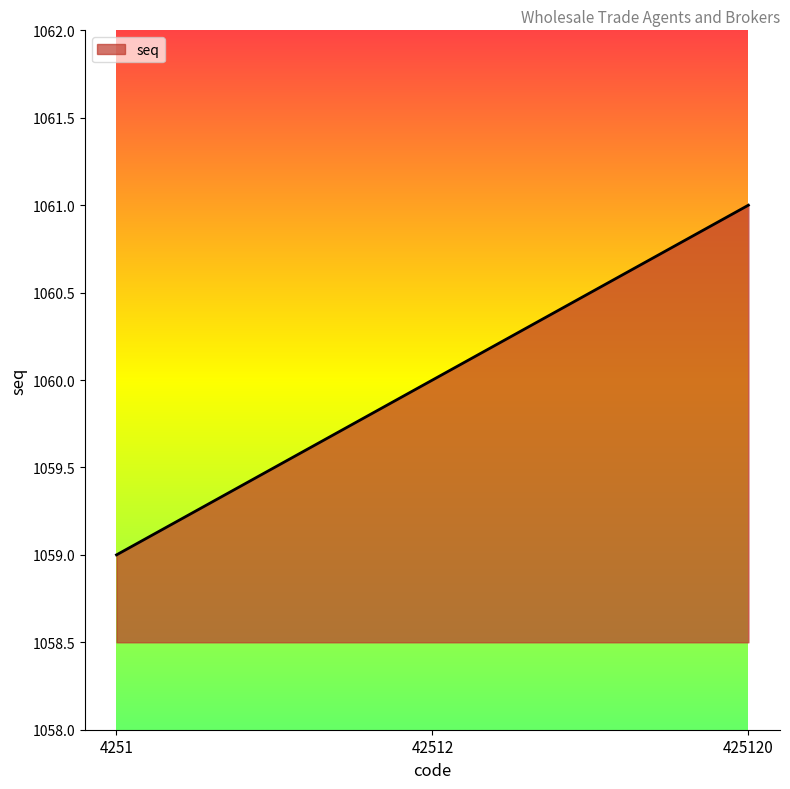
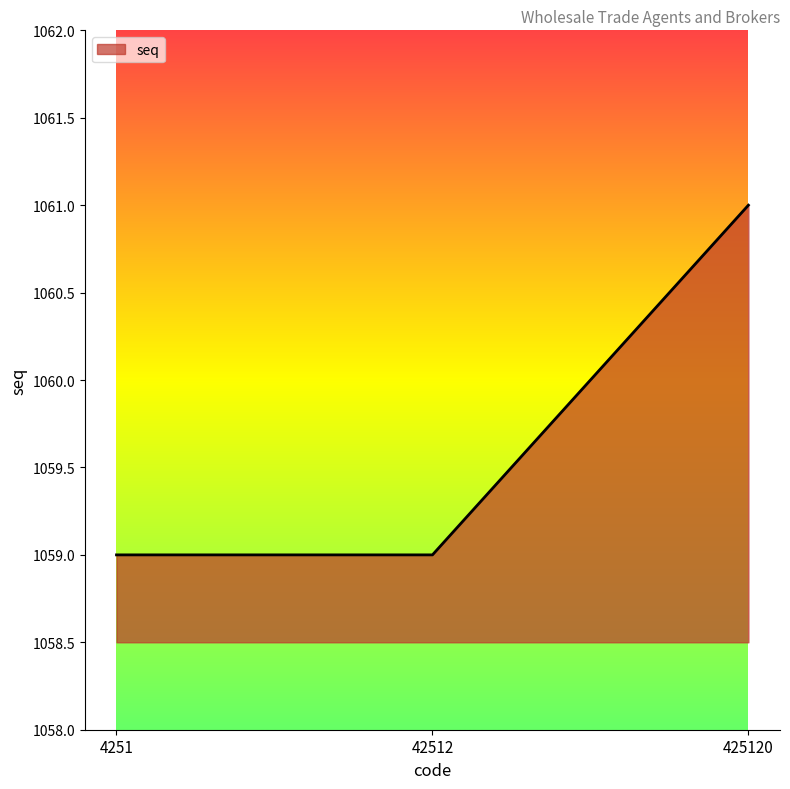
42512: 1060 -> 1059
